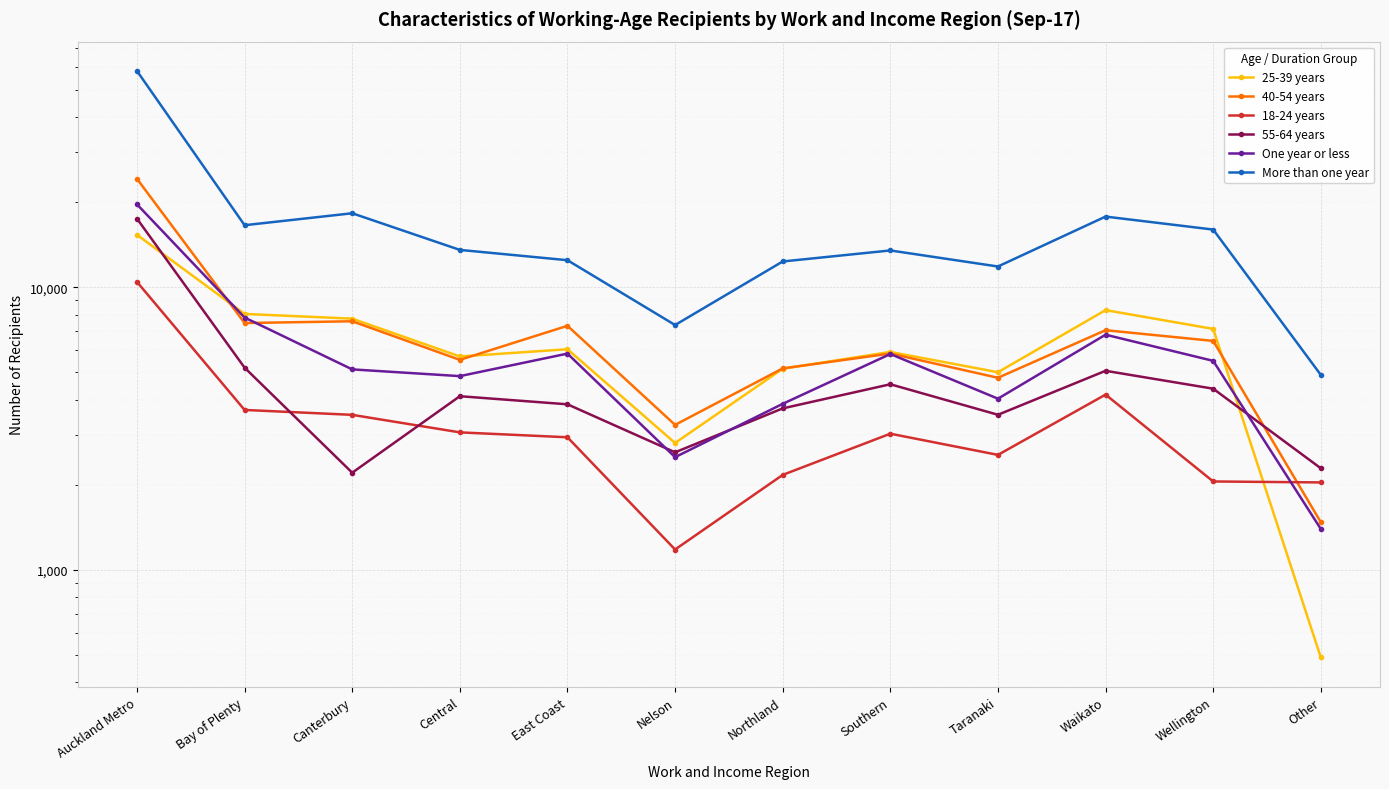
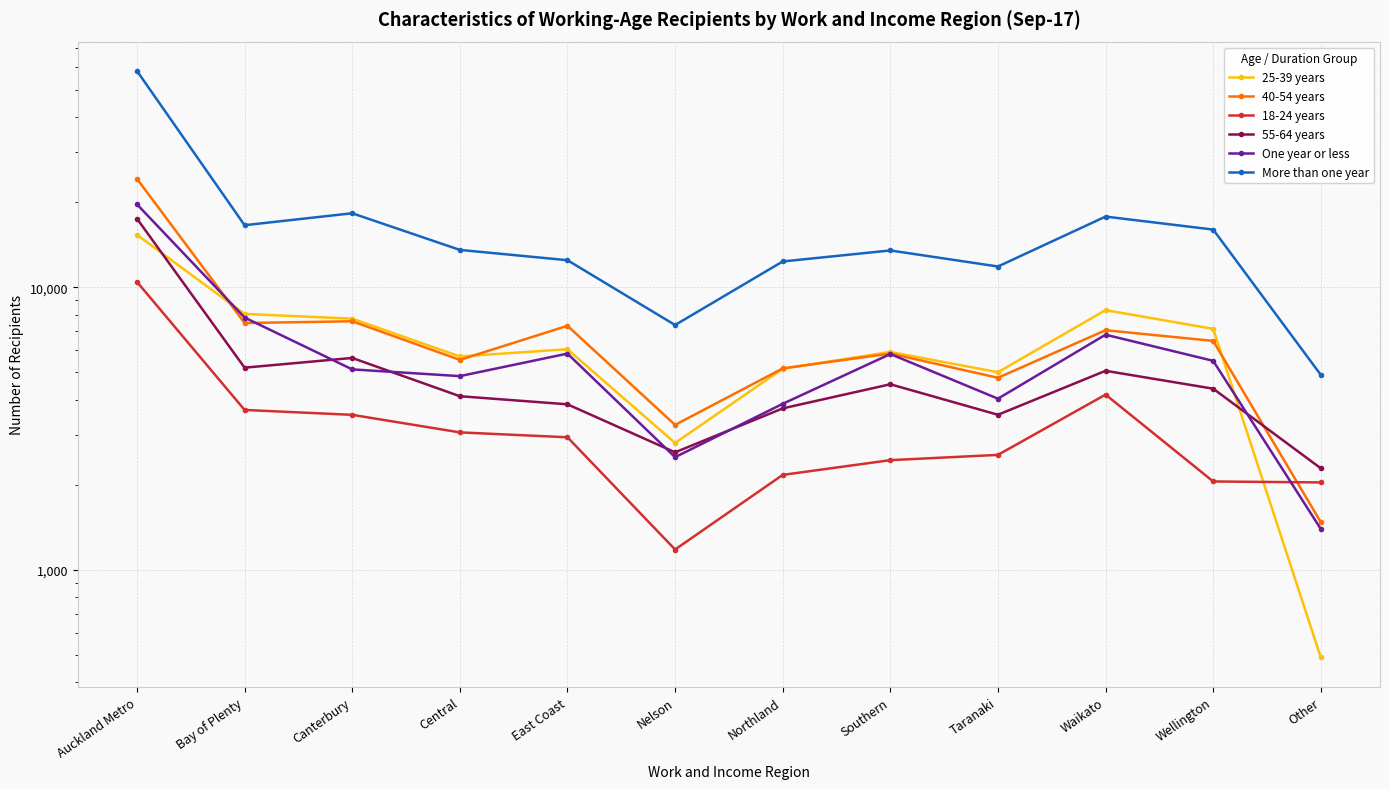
55-64 years, Canterbury: 2,200 -> 5,600
18-24 years, Southern: 3,000 -> 2,400
